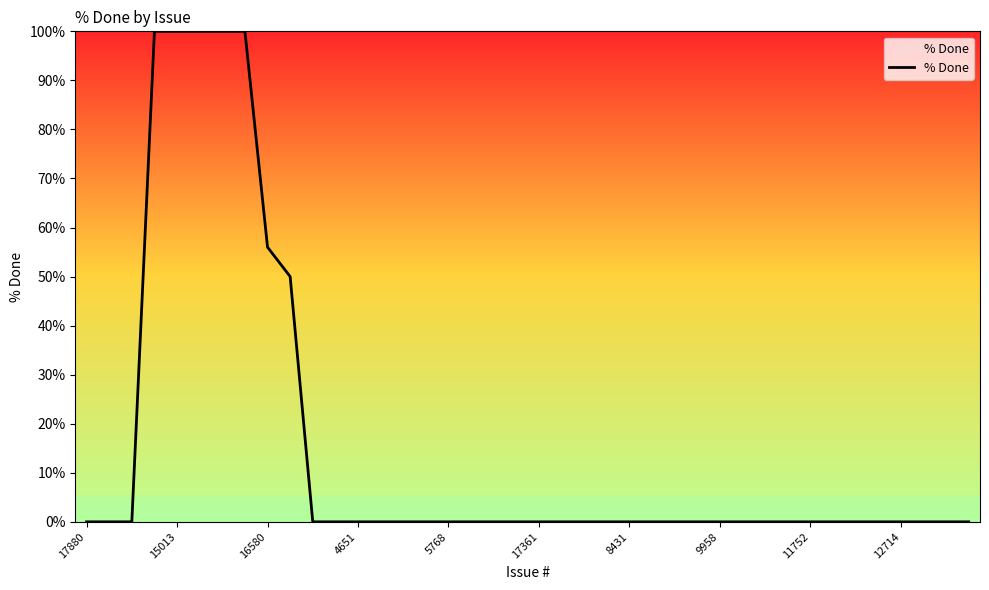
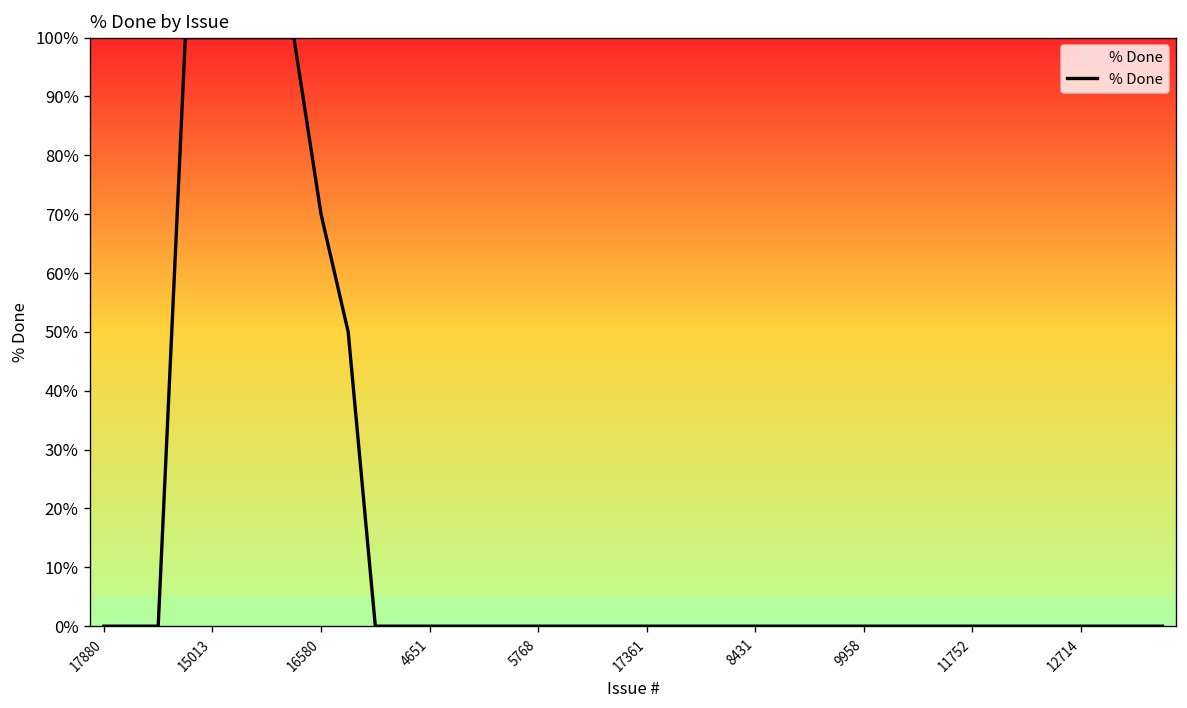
16580: 56% -> 70%
